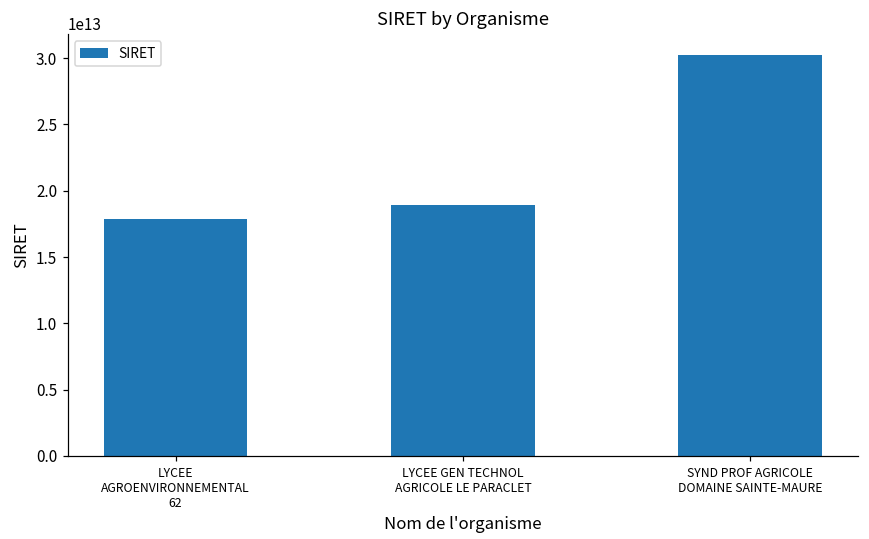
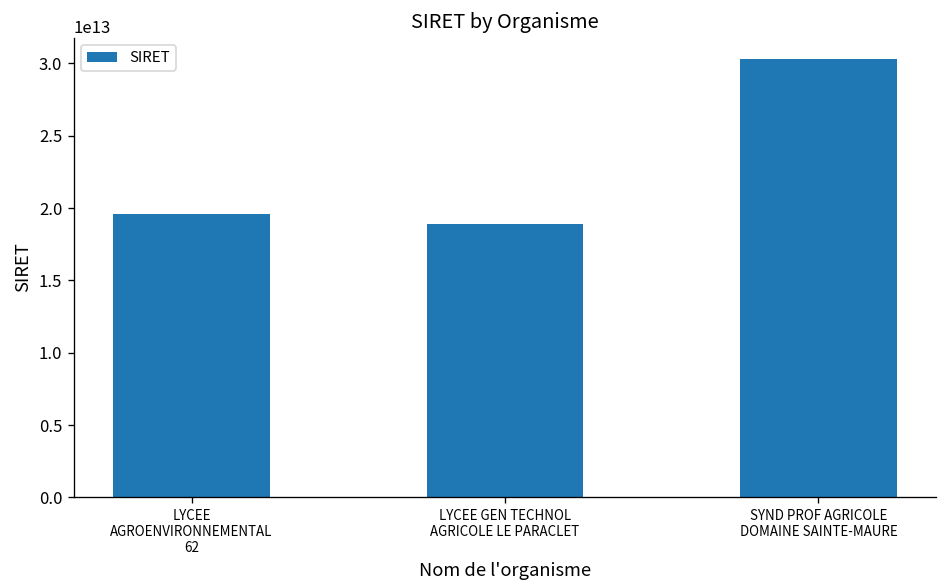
LYCEE AGROENVIRONNEMENTAL 62: 17900000000000 -> 19600000000000
